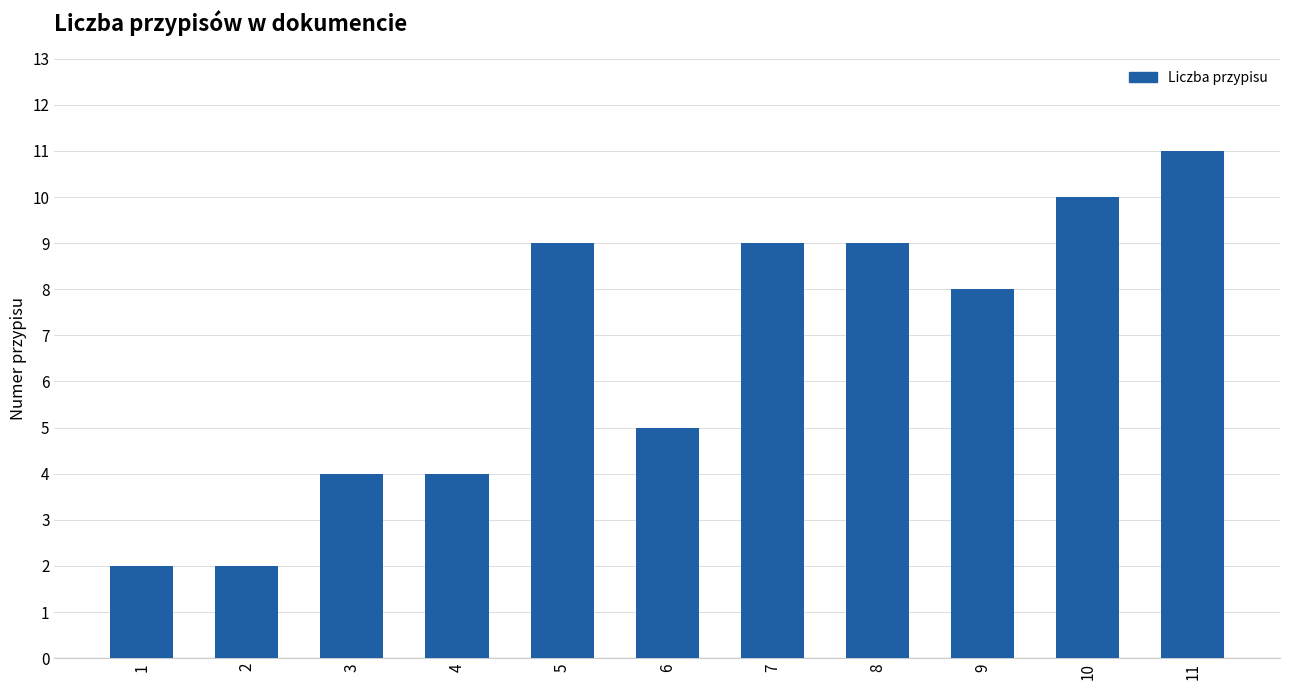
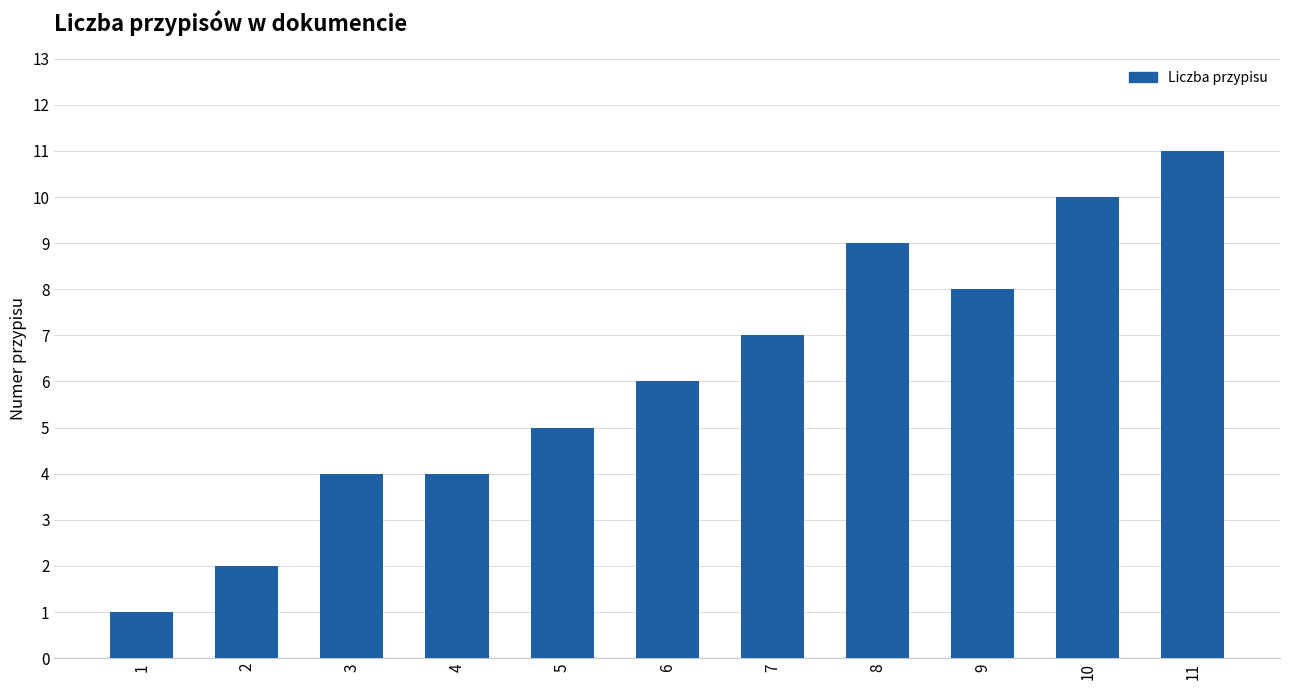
1: 2 -> 1
5: 9 -> 5
6: 5 -> 6
7: 9 -> 7
